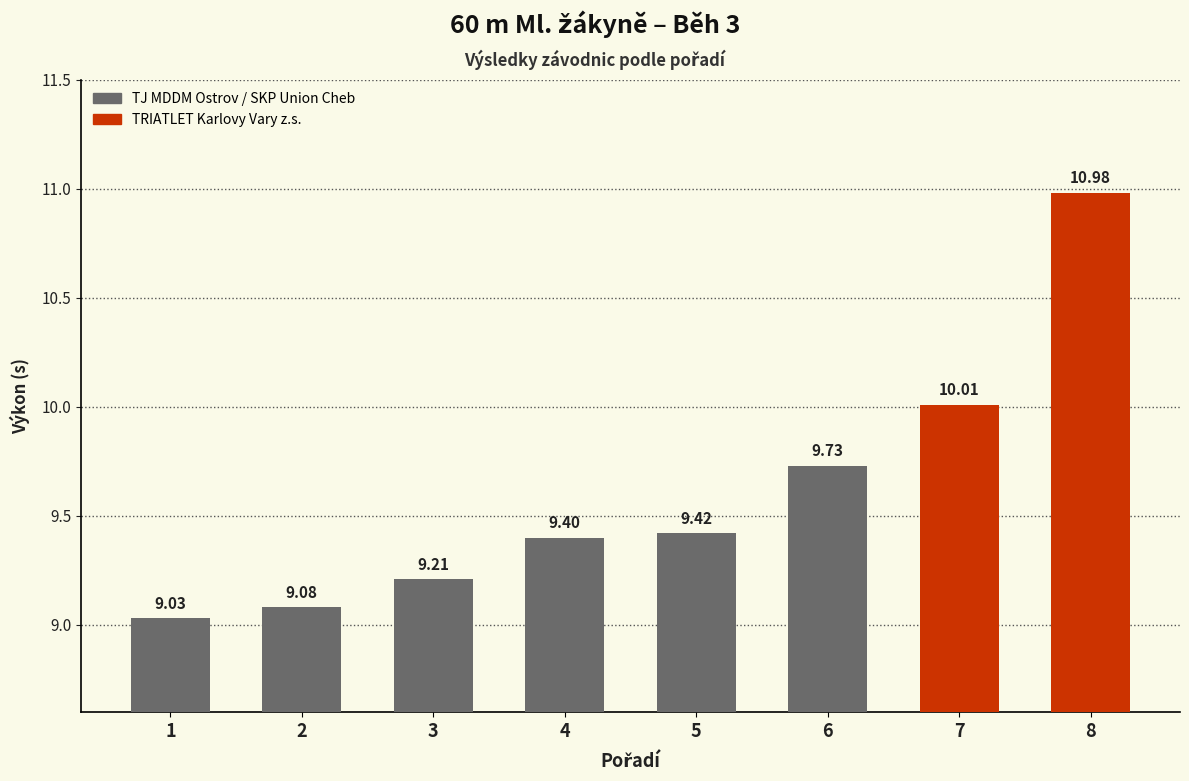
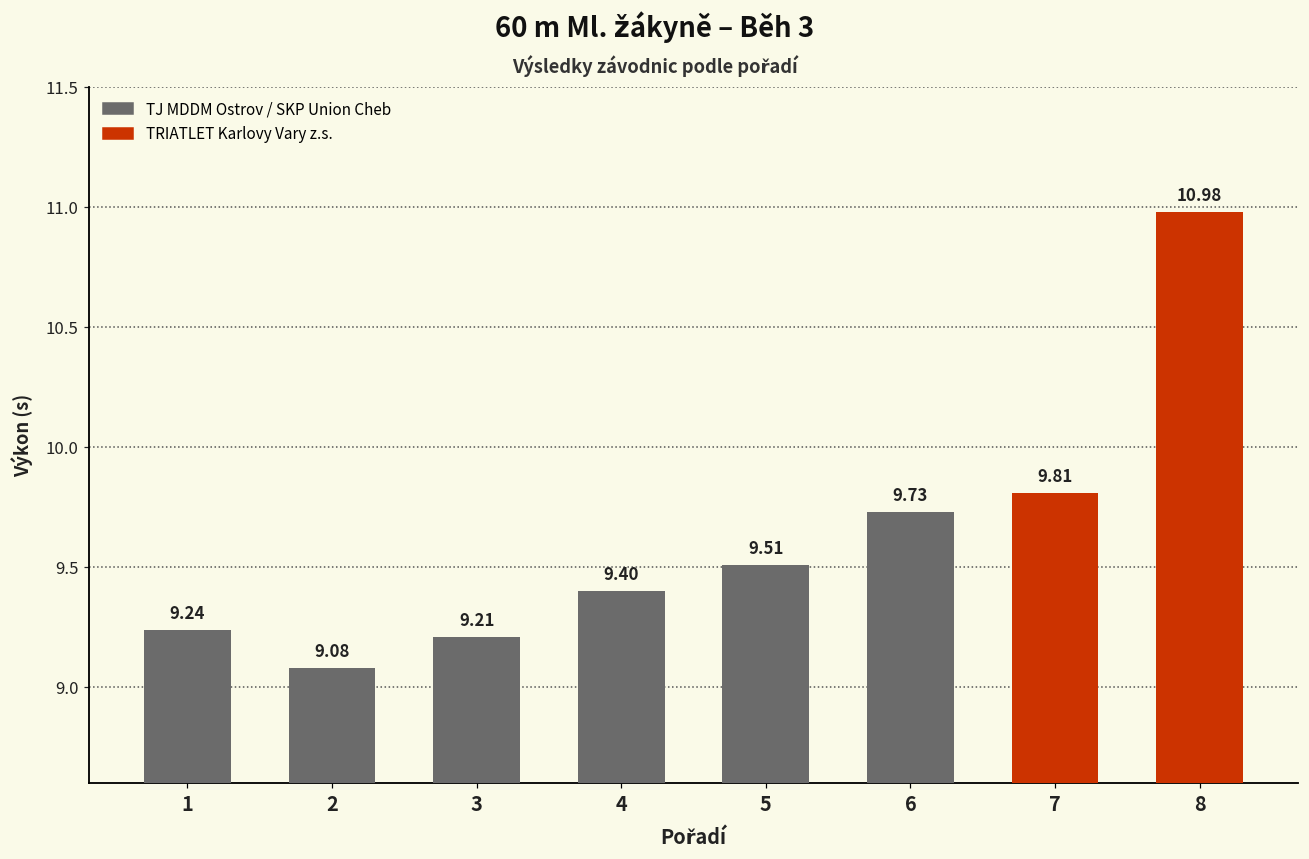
1: 9.03 -> 9.24
5: 9.42 -> 9.51
7: 10.01 -> 9.81
